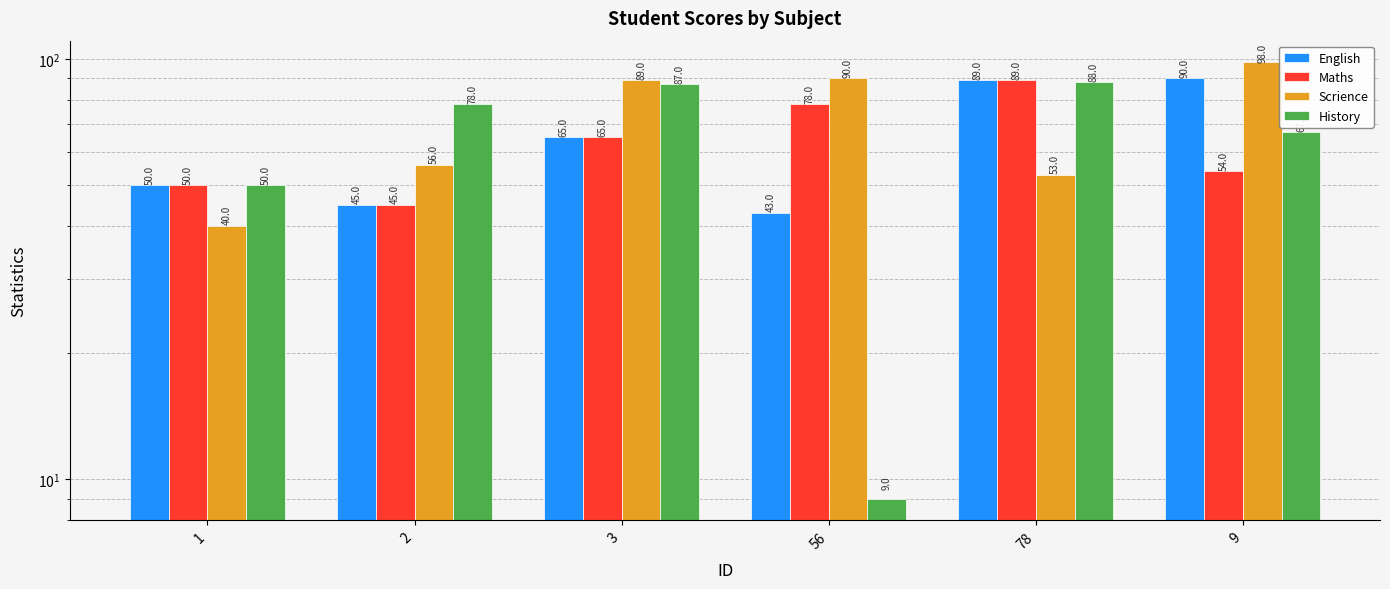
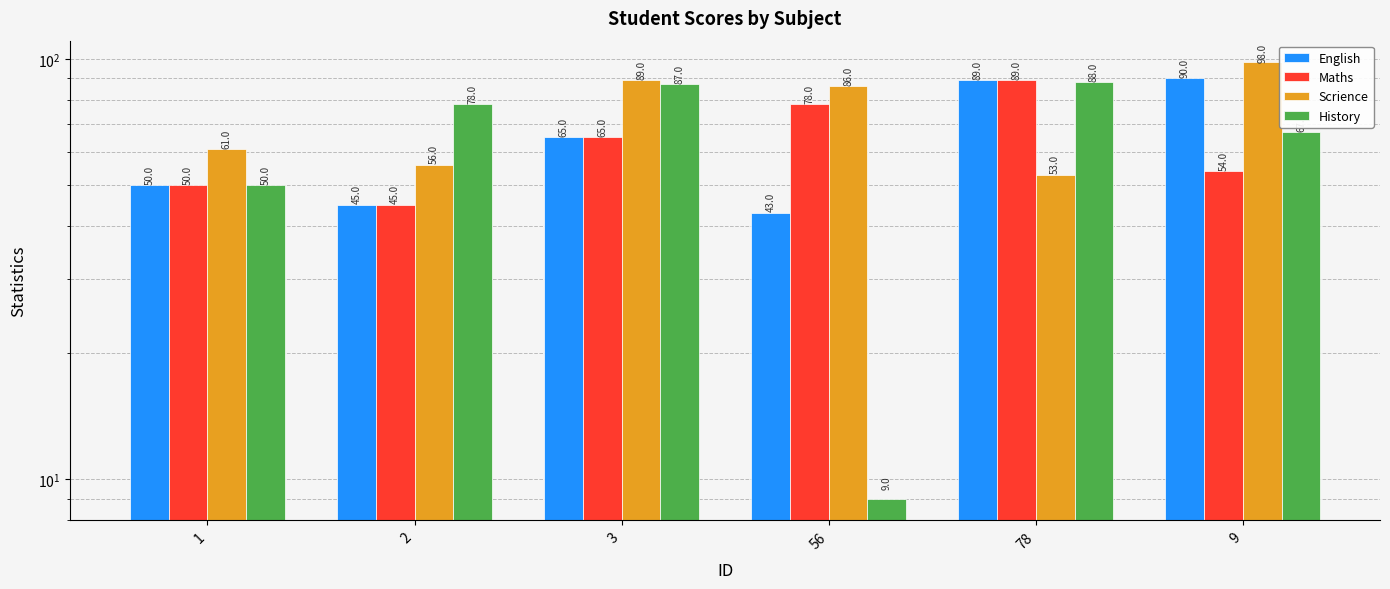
Scrience, 1: 40.0 -> 61.0
Scrience, 56: 90.0 -> 86.0
